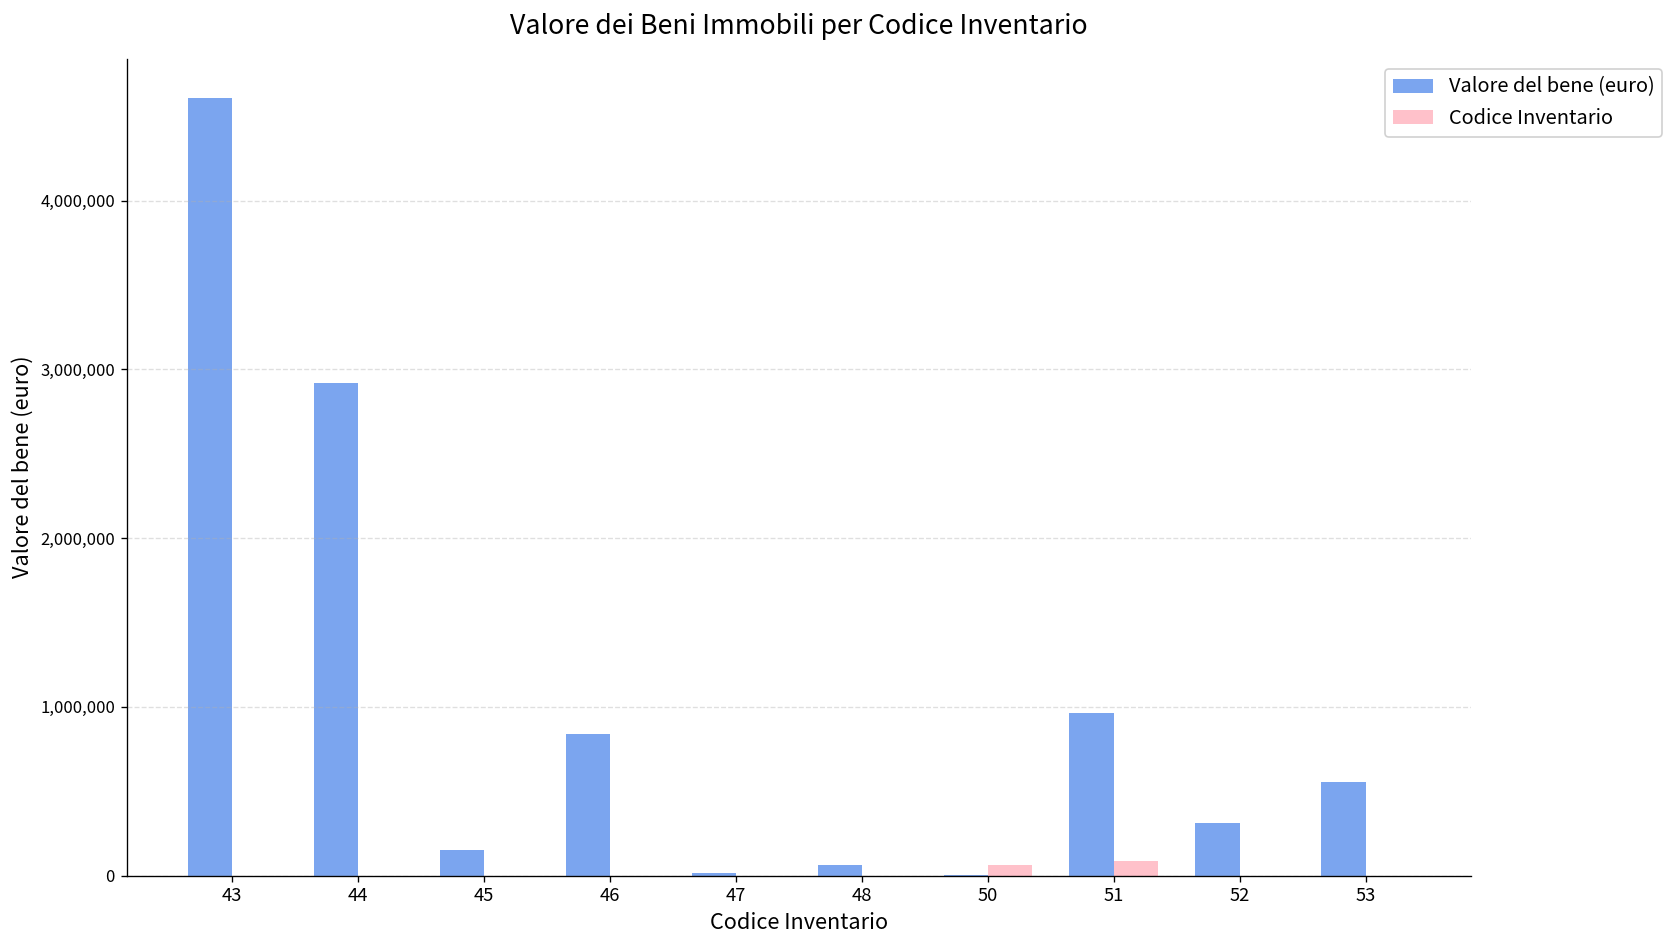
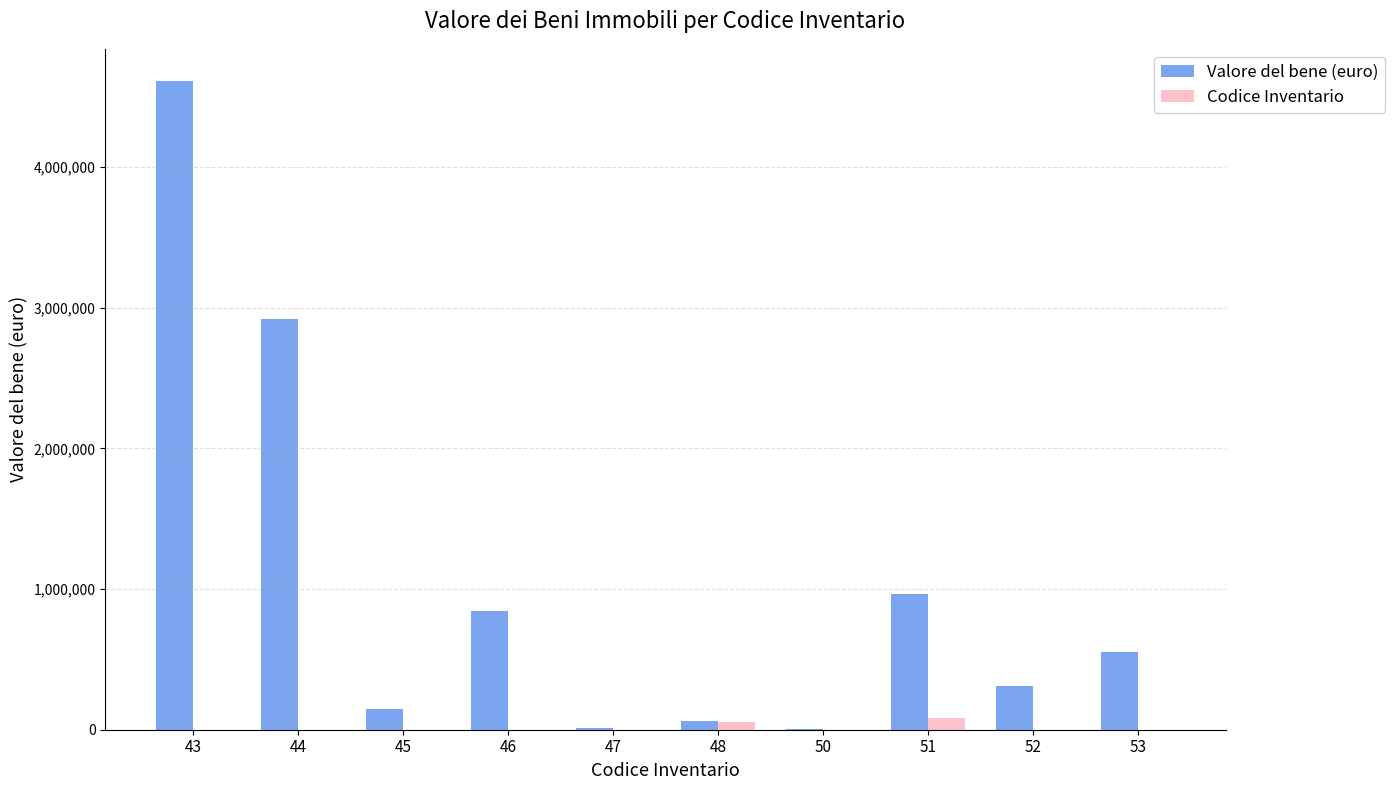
Codice Inventario, 48: 0 -> 60,000
Codice Inventario, 50: 60,000 -> 0
